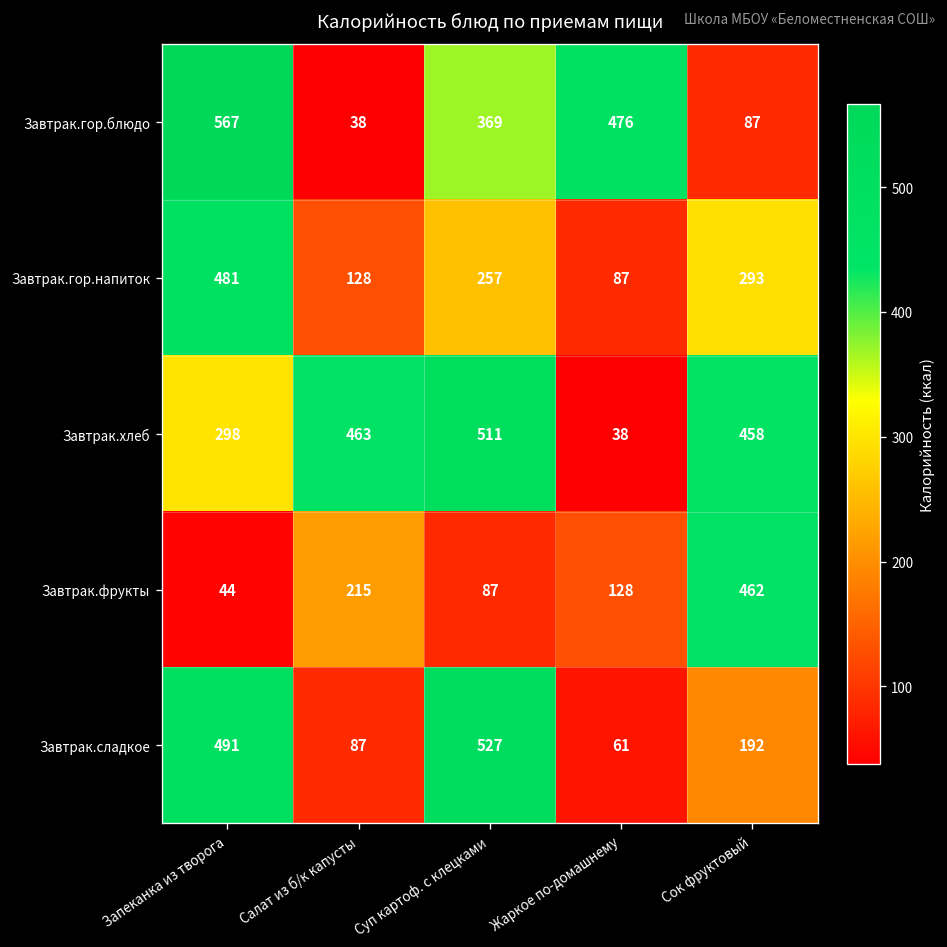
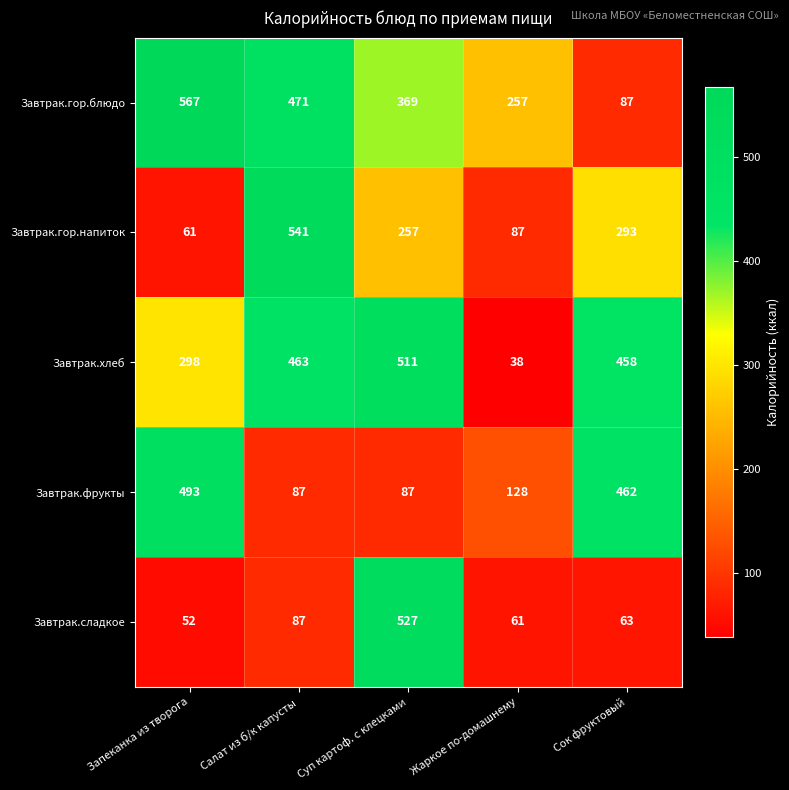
Завтрак.гор.блюдо, Салат из б/к капусты: 38 -> 471
Завтрак.гор.блюдо, Жаркое по-домашнему: 476 -> 257
Завтрак.гор.напиток, Запеканка из творога: 481 -> 61
Завтрак.гор.напиток, Салат из б/к капусты: 128 -> 541
Завтрак.фрукты, Запеканка из творога: 44 -> 493
Завтрак.фрукты, Салат из б/к капусты: 215 -> 87
Завтрак.сладкое, Запеканка из творога: 491 -> 52
Завтрак.сладкое, Сок фруктовый: 192 -> 63
